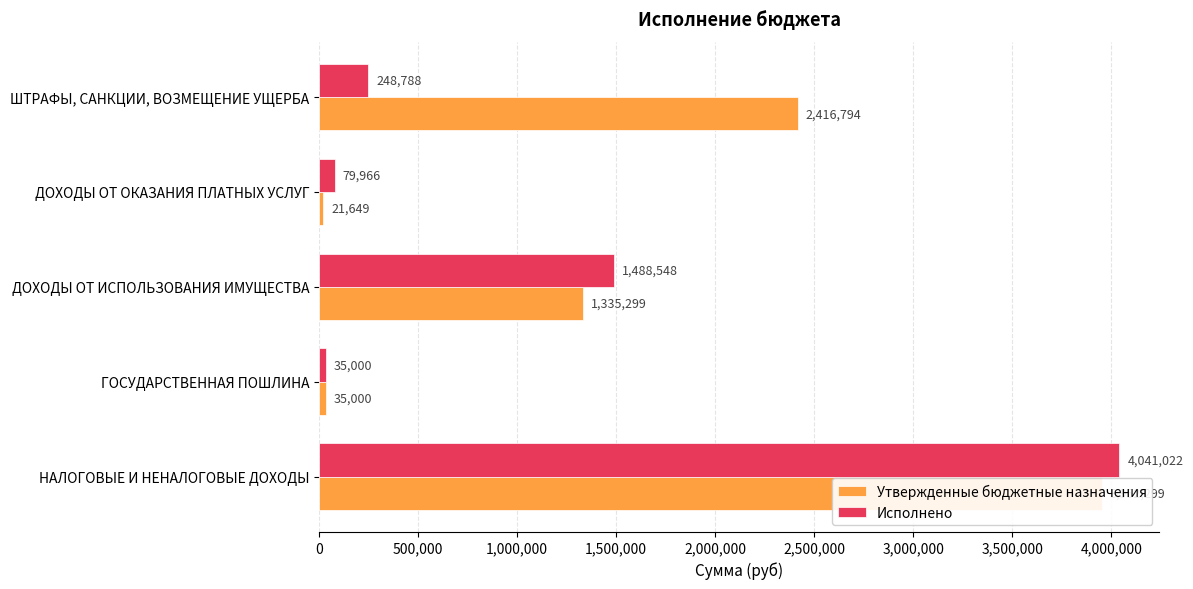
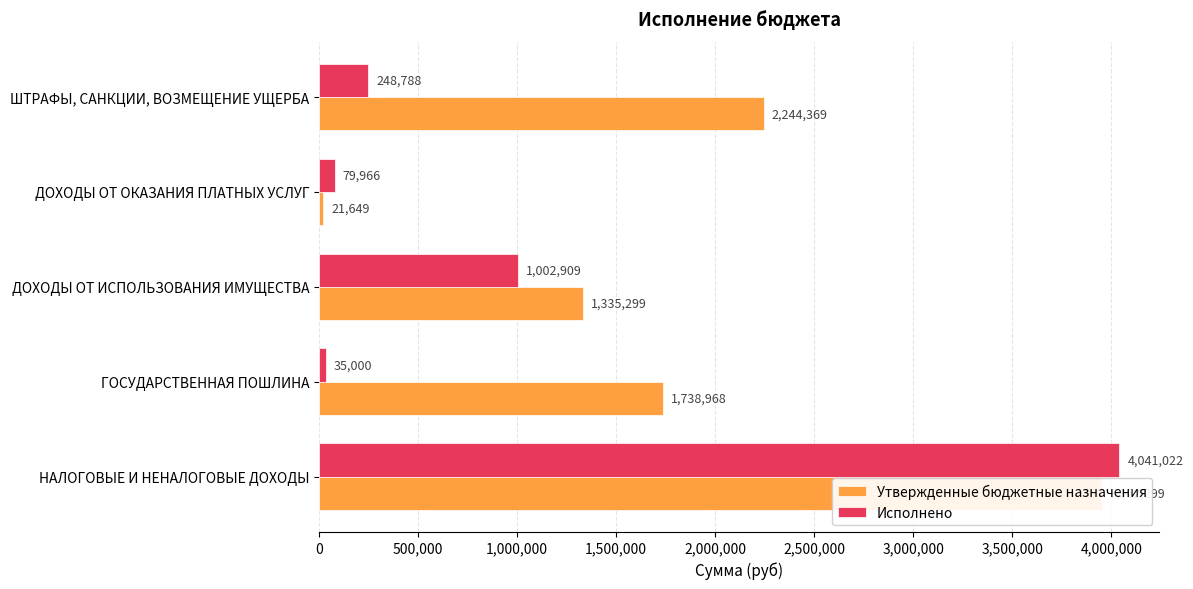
Утвержденные бюджетные назначения, ШТРАФЫ, САНКЦИИ, ВОЗМЕЩЕНИЕ УЩЕРБА: 2,416,794 -> 2,244,369
Исполнено, ДОХОДЫ ОТ ИСПОЛЬЗОВАНИЯ ИМУЩЕСТВА: 1,488,548 -> 1,002,909
Утвержденные бюджетные назначения, ГОСУДАРСТВЕННАЯ ПОШЛИНА: 35,000 -> 1,738,968
